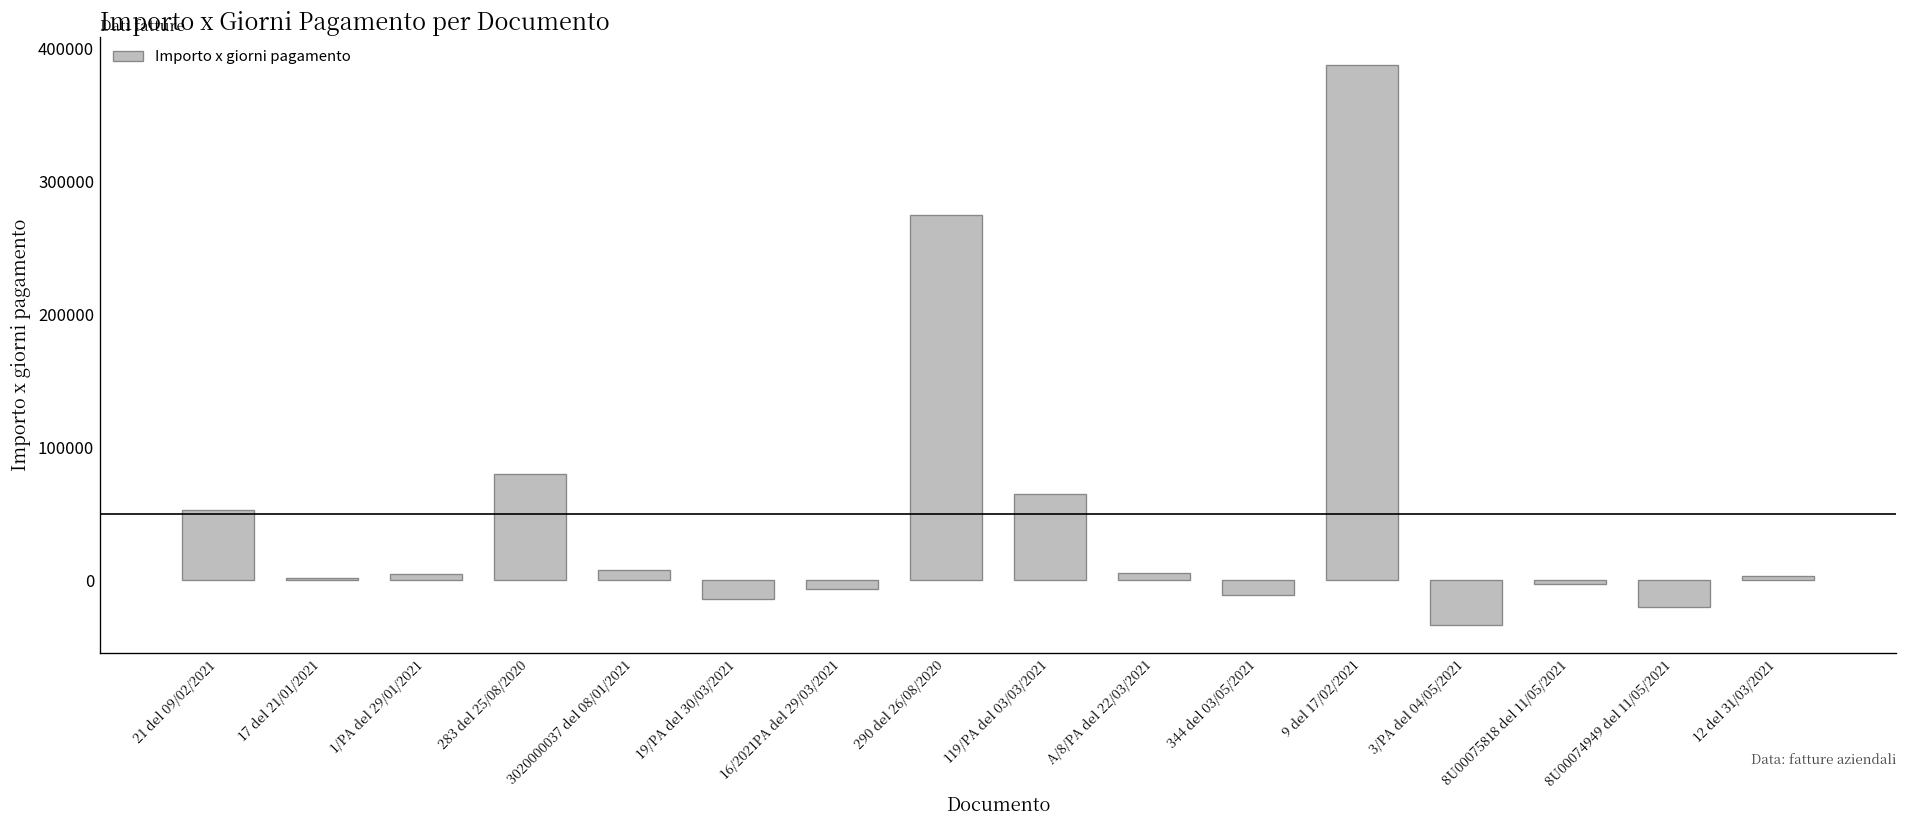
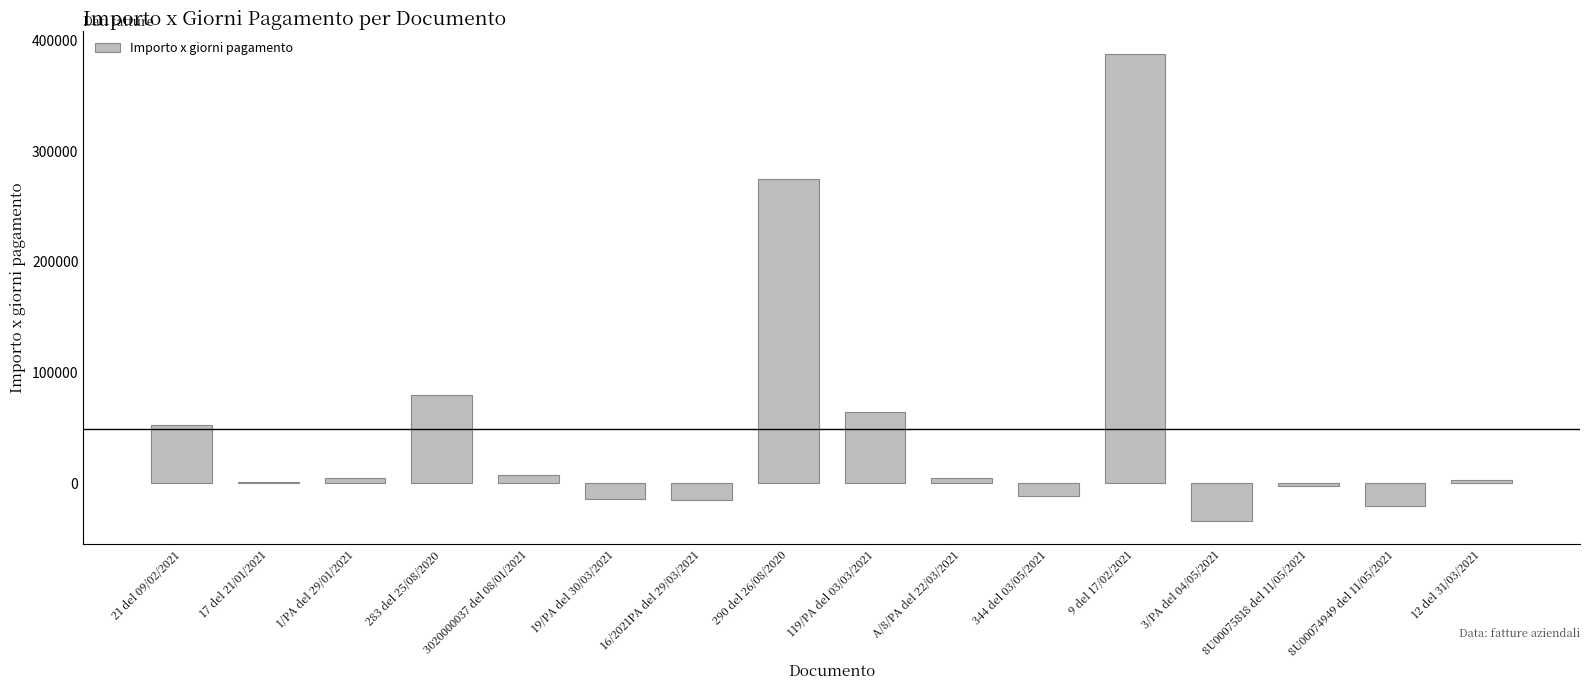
16/2021PA del 29/03/2021: -7000 -> -15000
